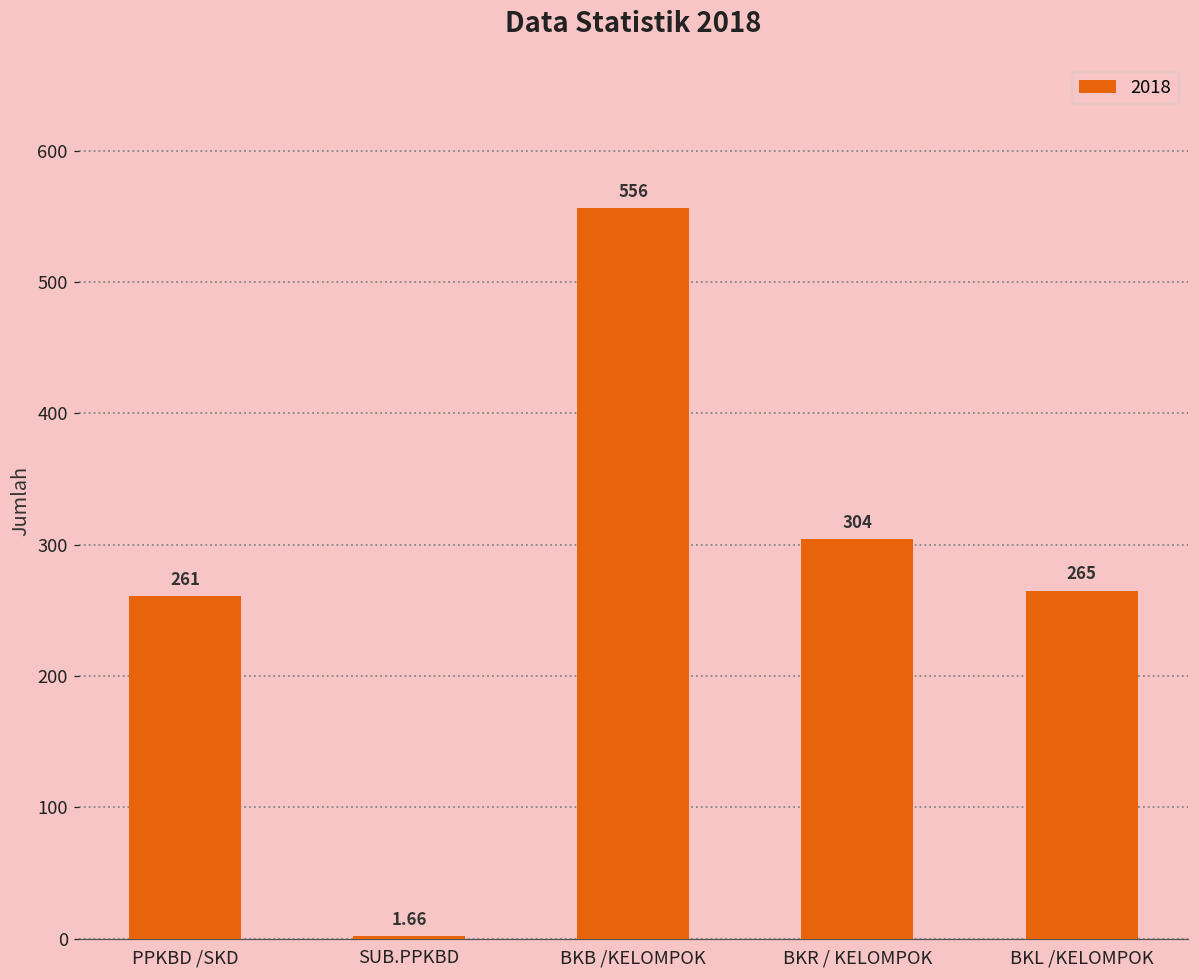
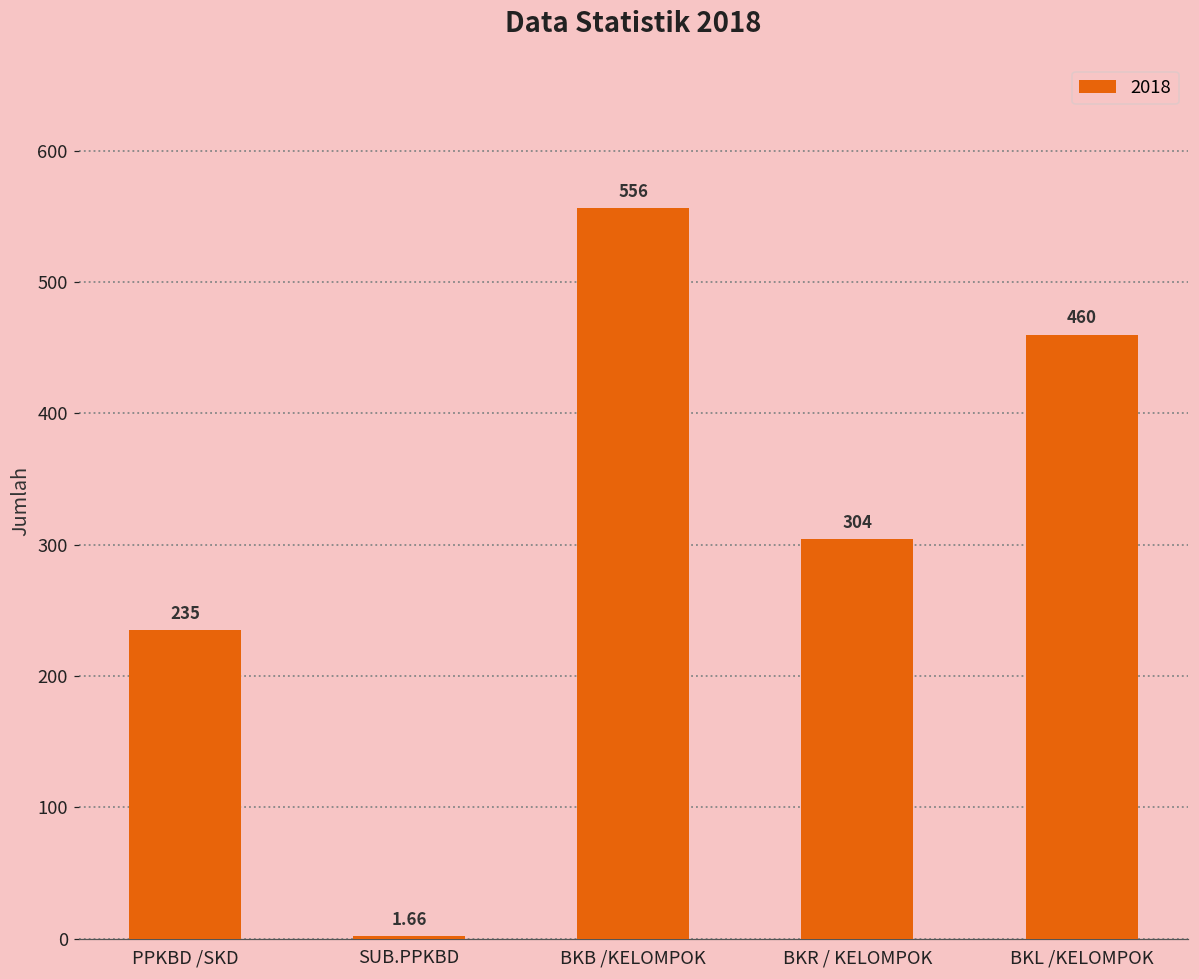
PPKBD /SKD: 261 -> 235
BKL /KELOMPOK: 265 -> 460
